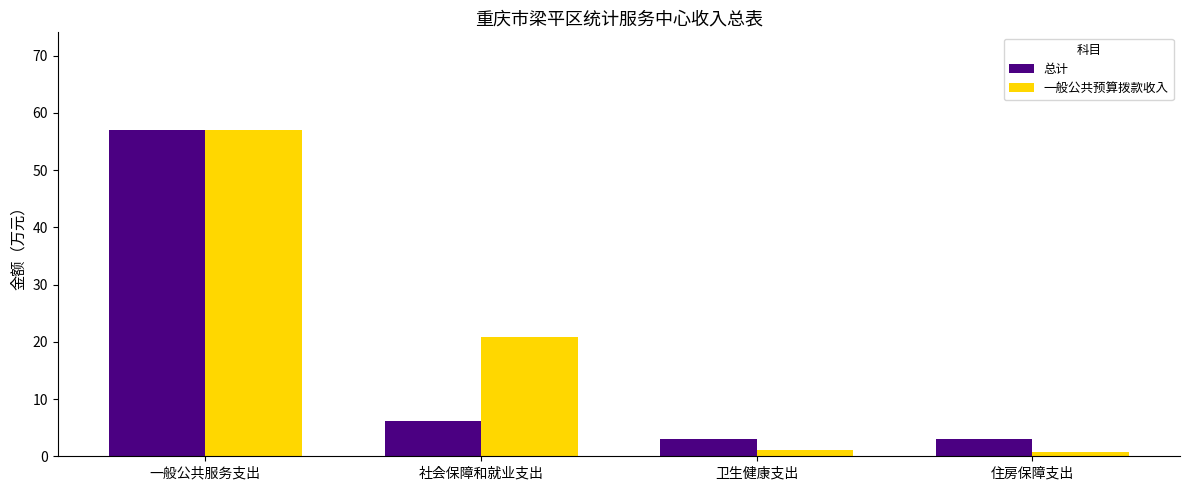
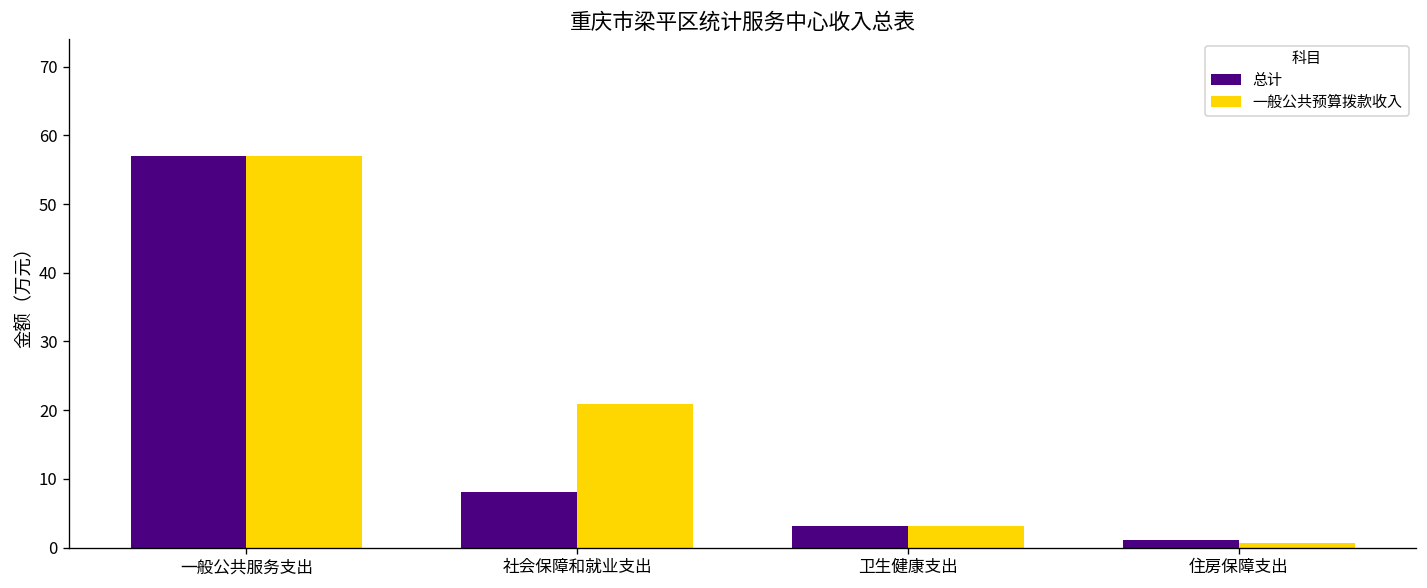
总计, 社会保障和就业支出: 6 -> 8
一般公共预算拨款收入, 卫生健康支出: 1 -> 3
总计, 住房保障支出: 3 -> 1
